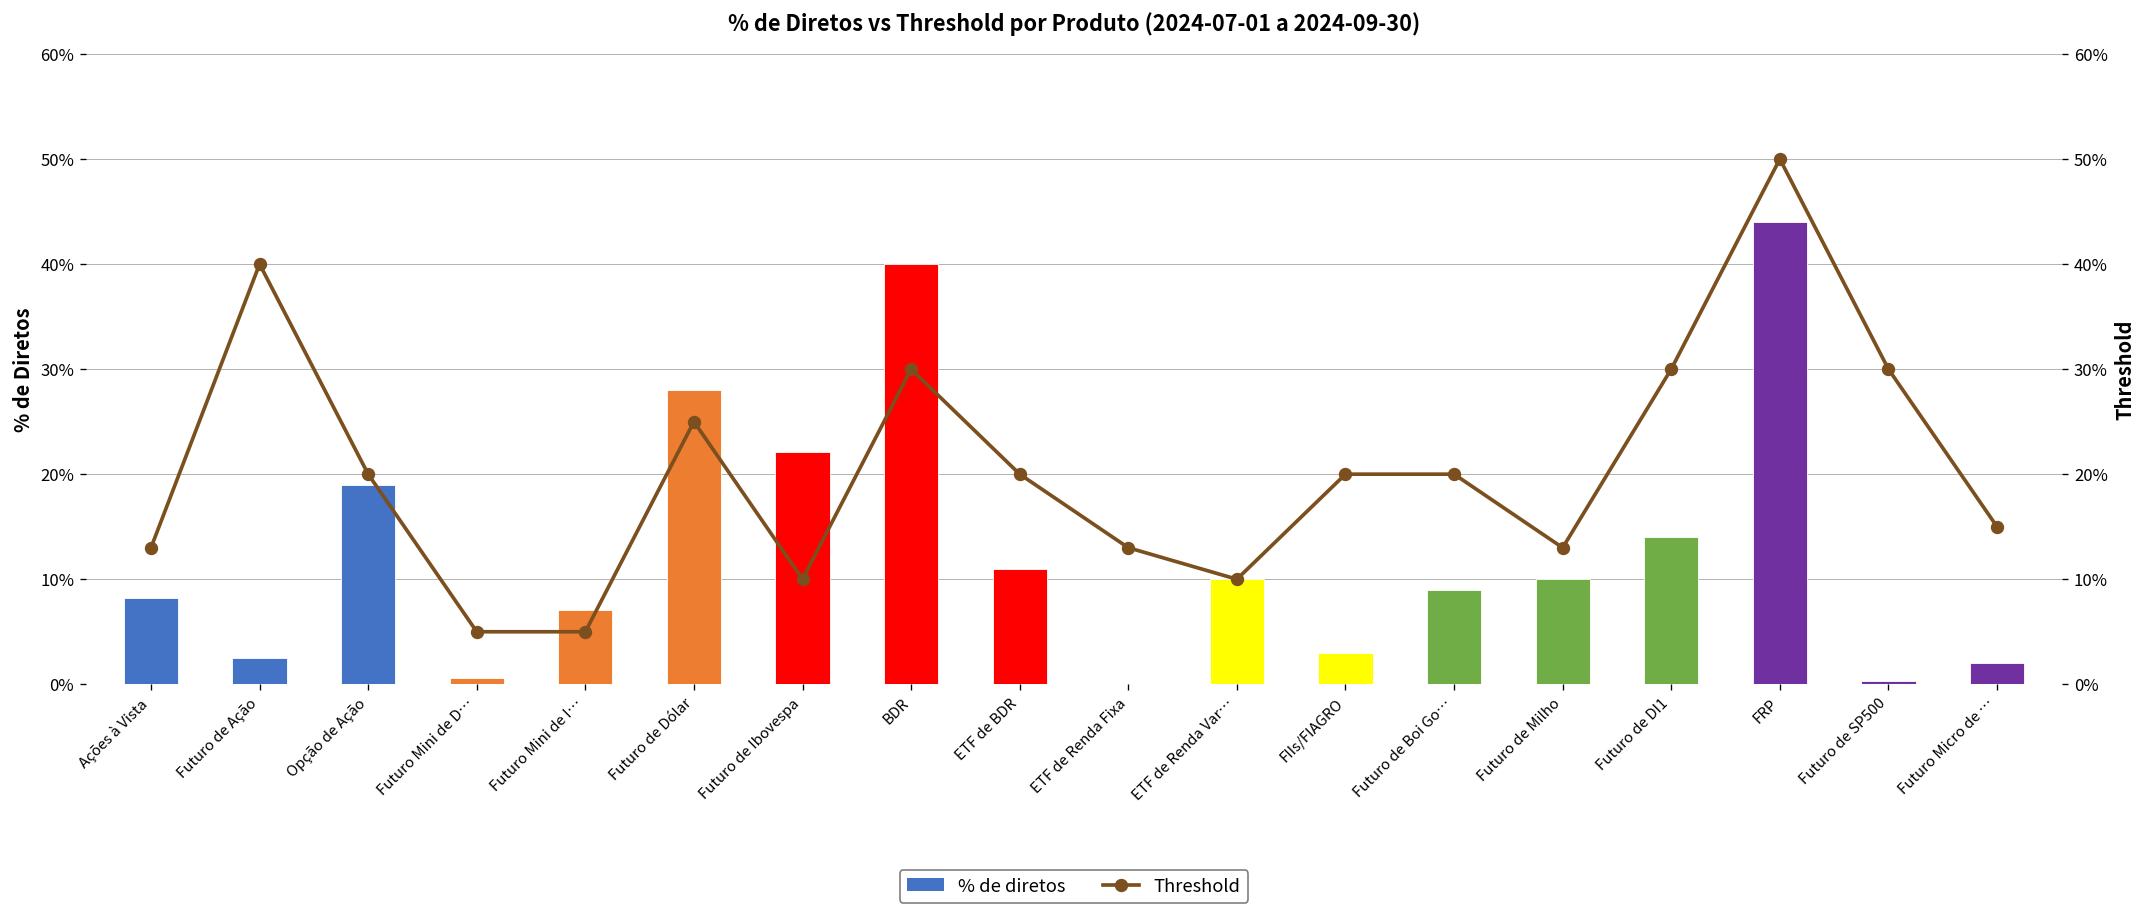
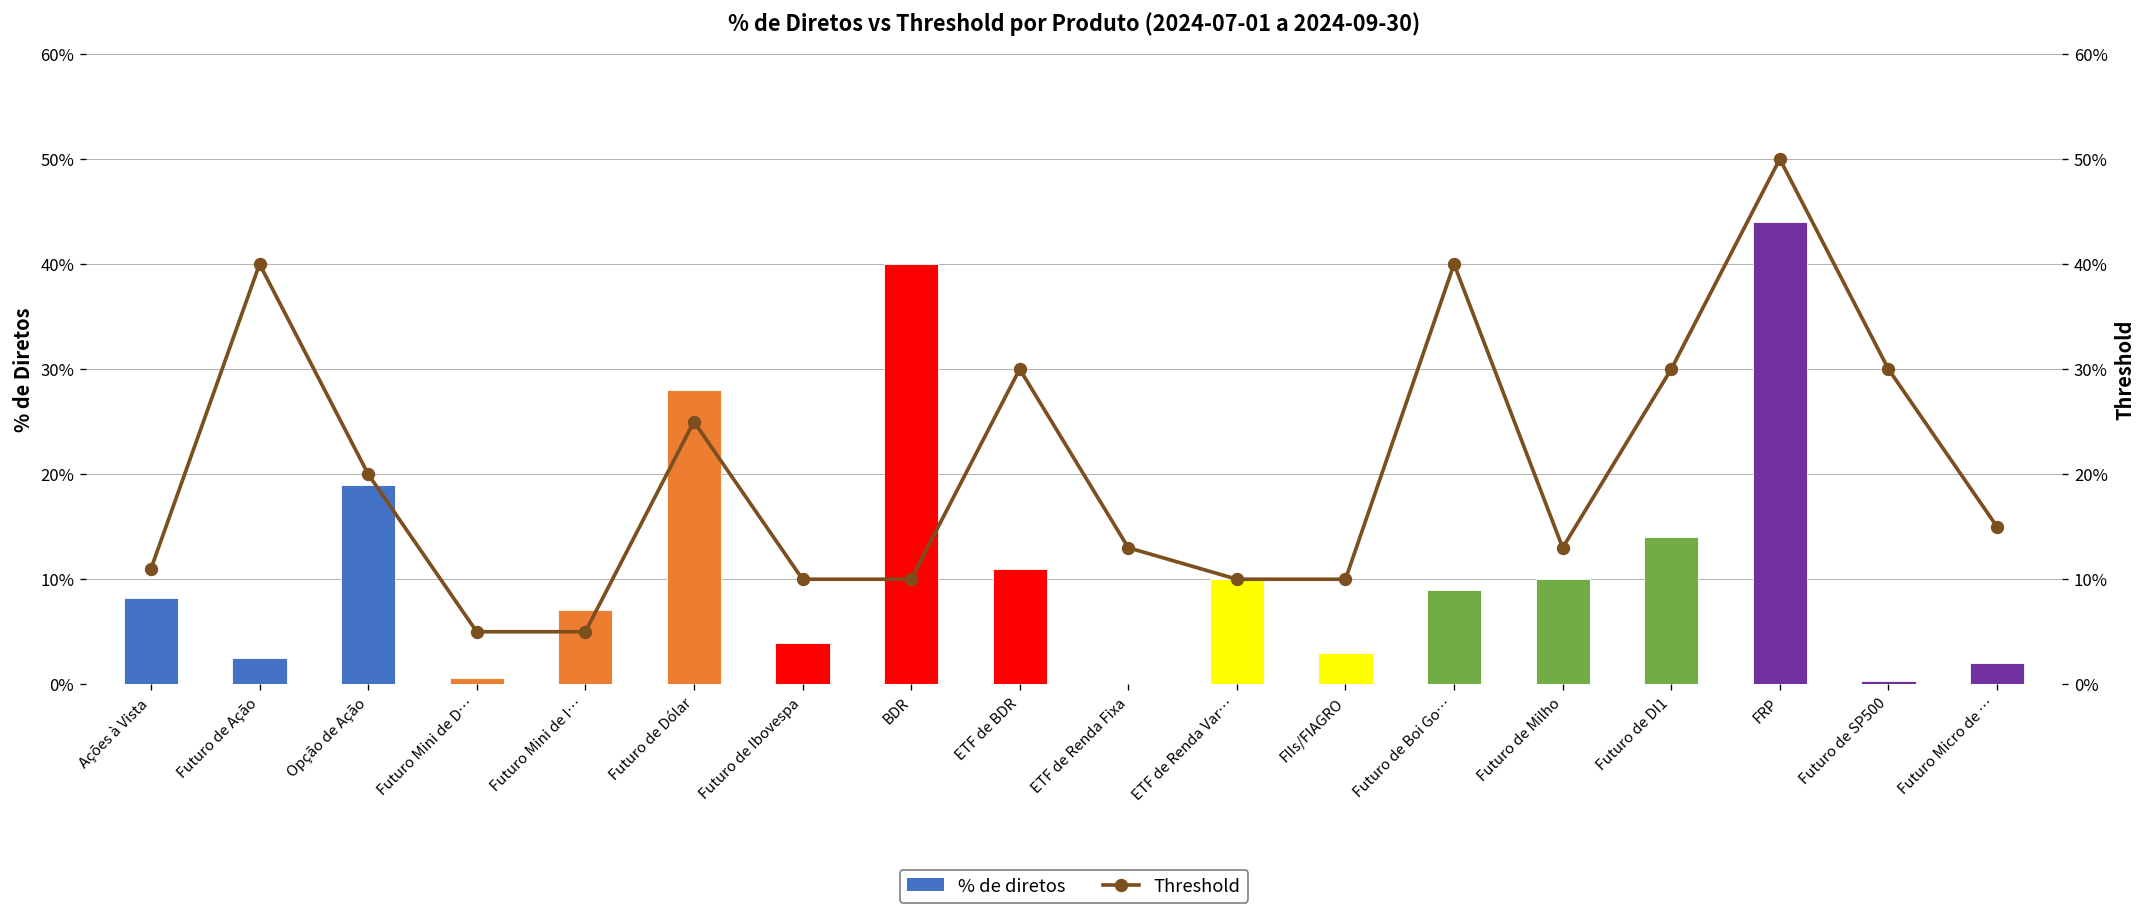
% de diretos, Futuro de Ibovespa: 22% -> 4%
Threshold, Ações à Vista: 13% -> 11%
Threshold, BDR: 30% -> 10%
Threshold, ETF de BDR: 20% -> 30%
Threshold, FIIs/FIAGRO: 20% -> 10%
Threshold, Futuro de Boi Go…: 20% -> 40%
